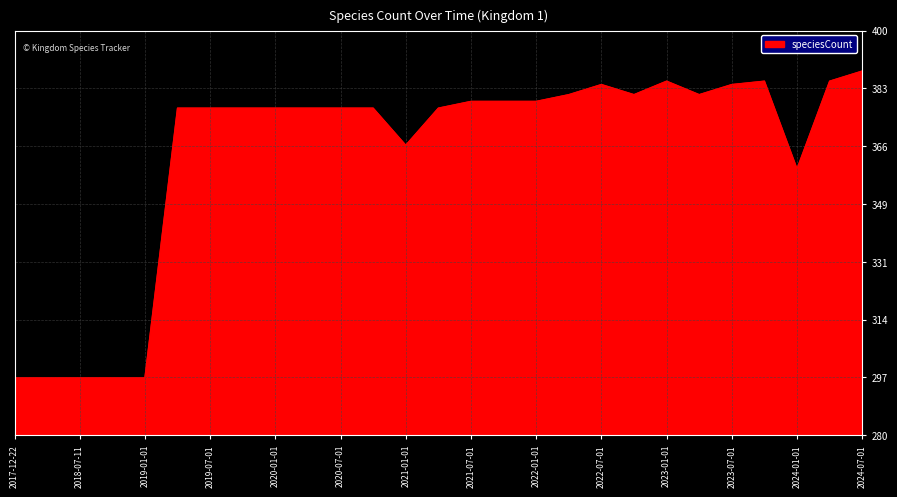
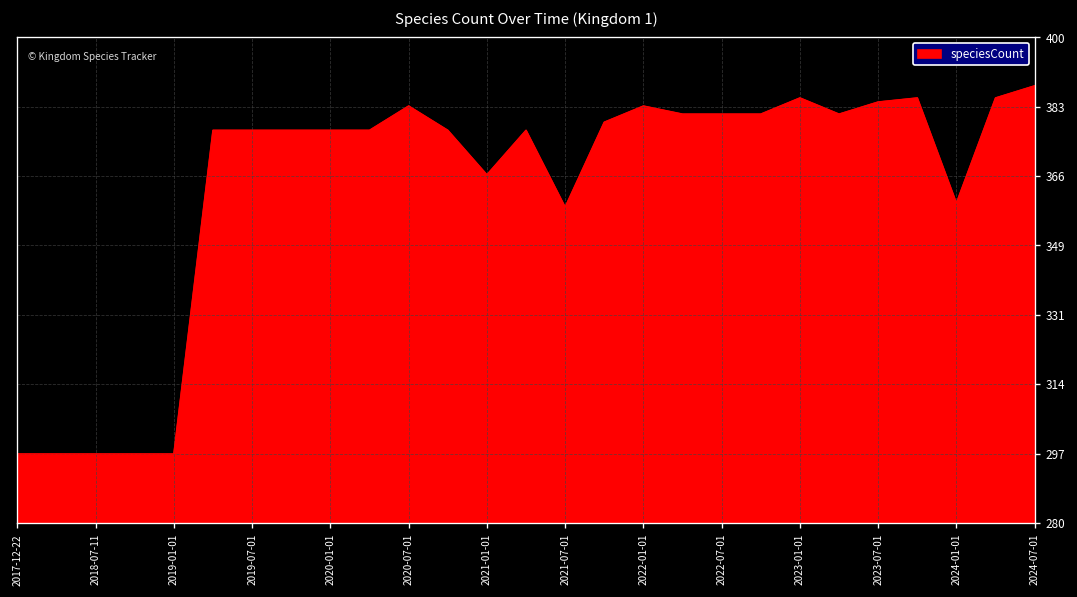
2020-07-01: 377 -> 383
2021-07-01: 379 -> 358
2022-01-01: 379 -> 383
2022-07-01: 384 -> 381
